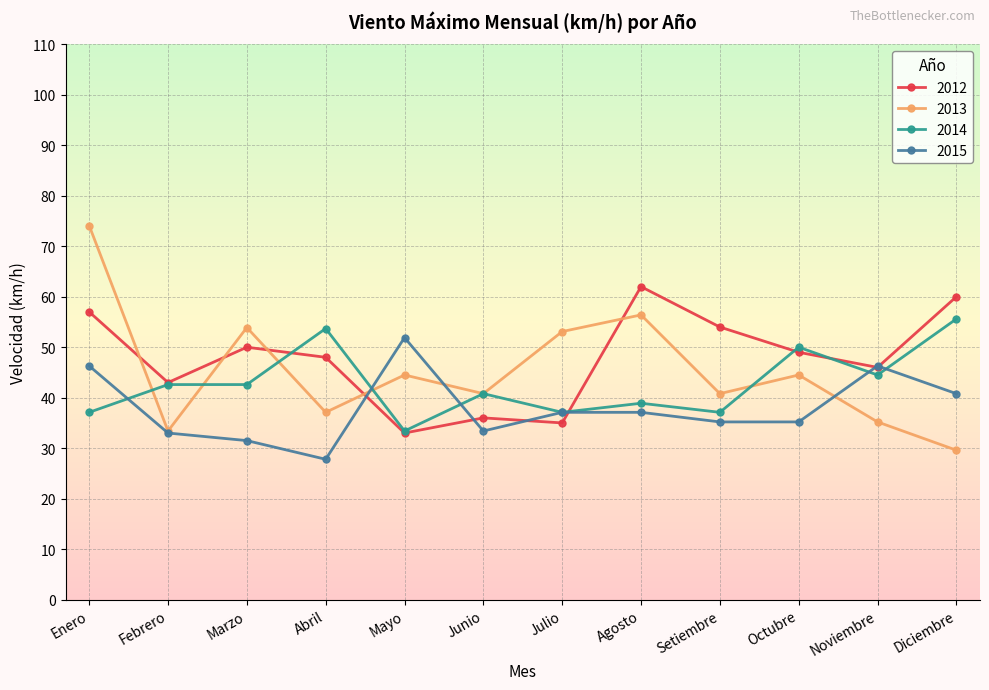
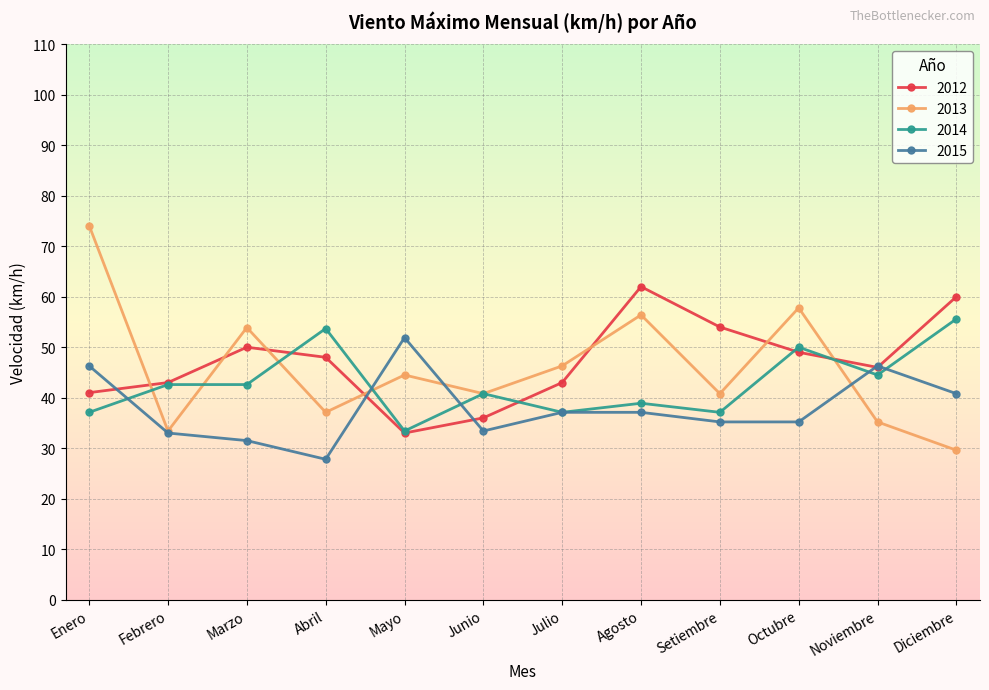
2012, Enero: 57 -> 41
2012, Julio: 35 -> 43
2013, Julio: 53 -> 46
2013, Octubre: 45 -> 58
